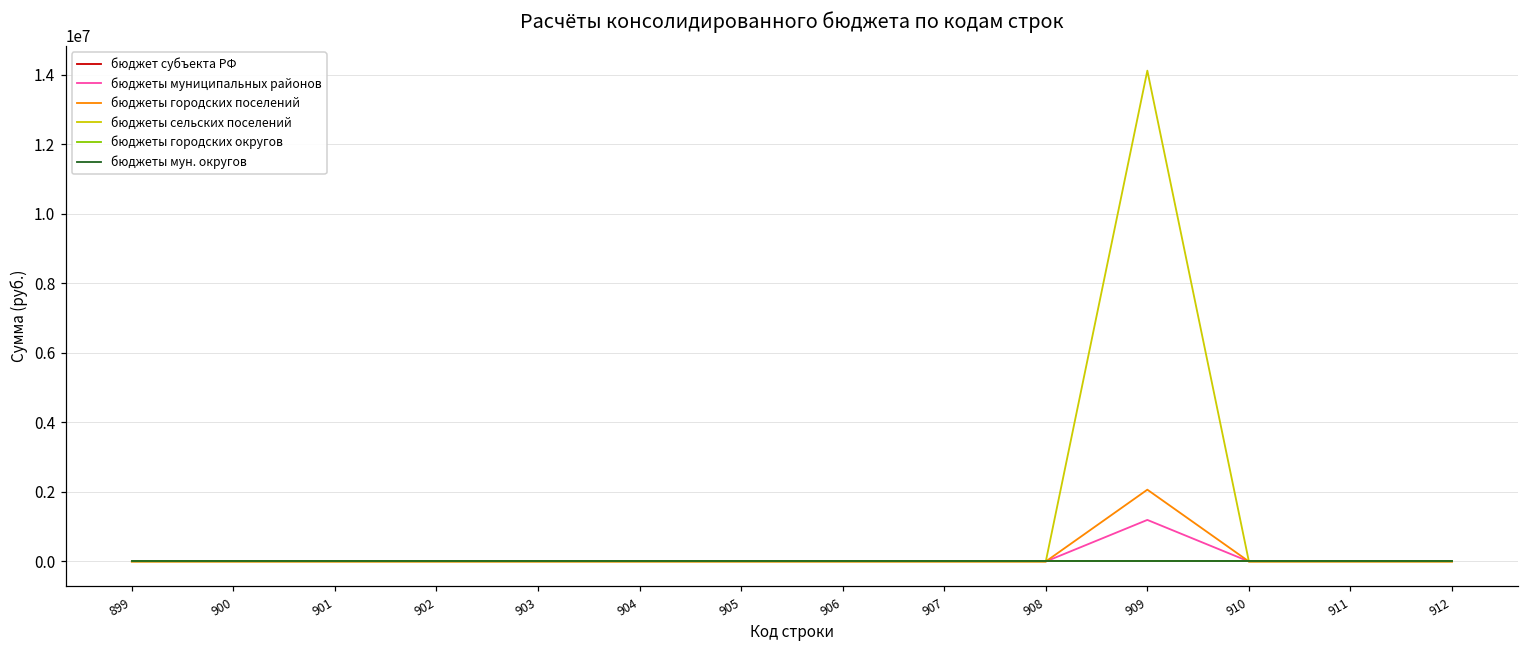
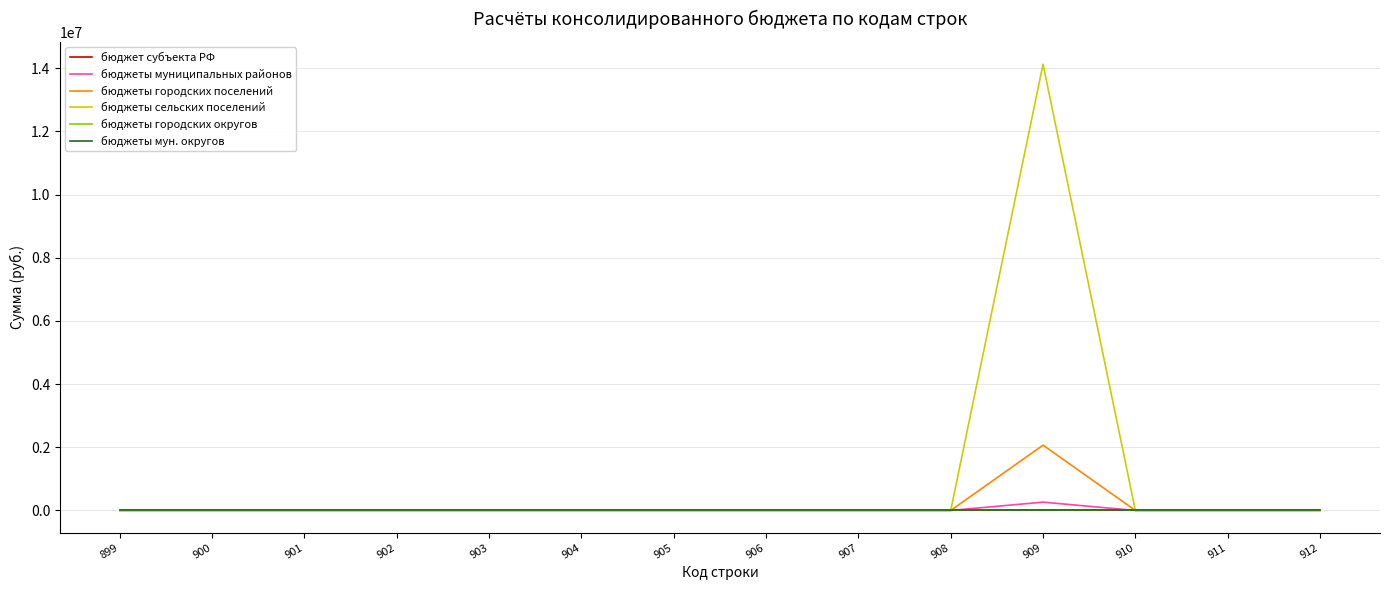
бюджеты муниципальных районов, 909: 1200000 -> 300000
